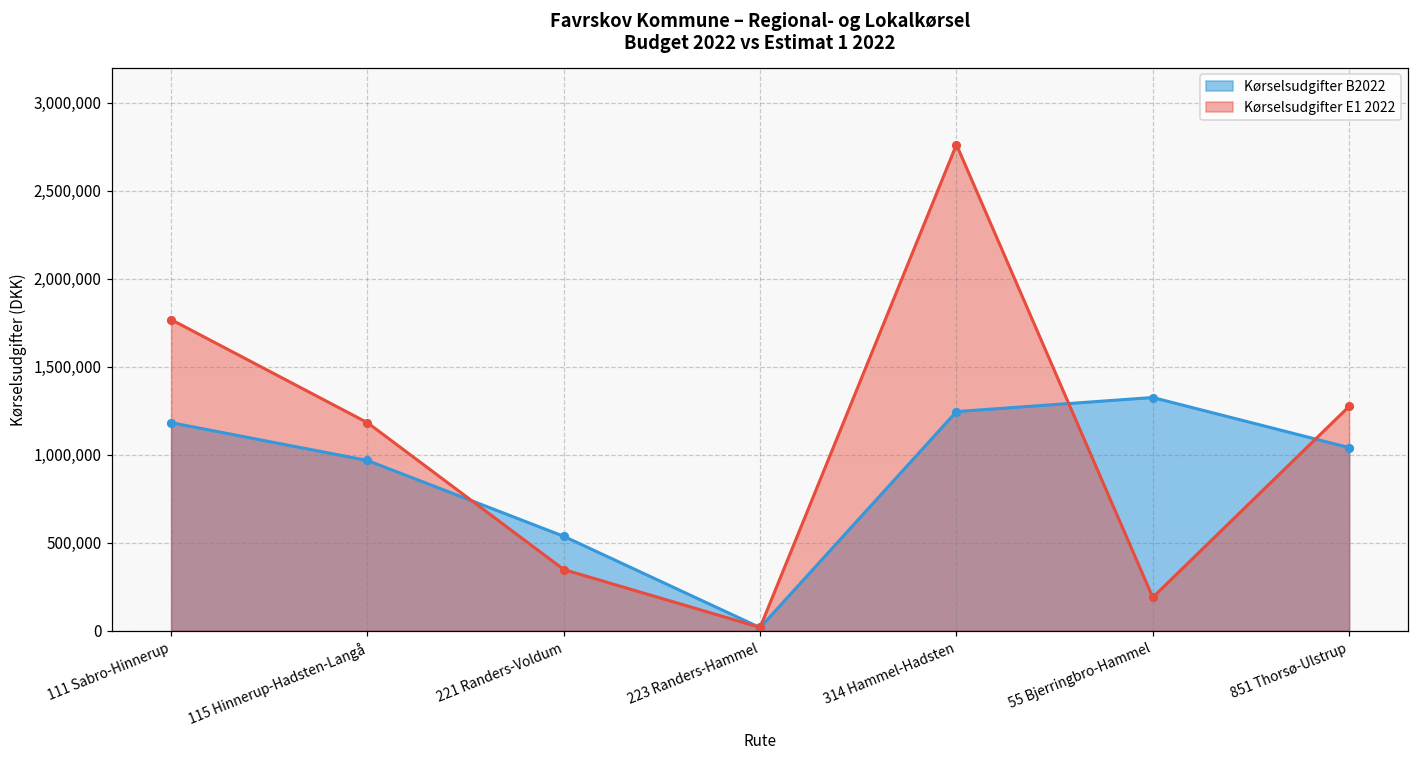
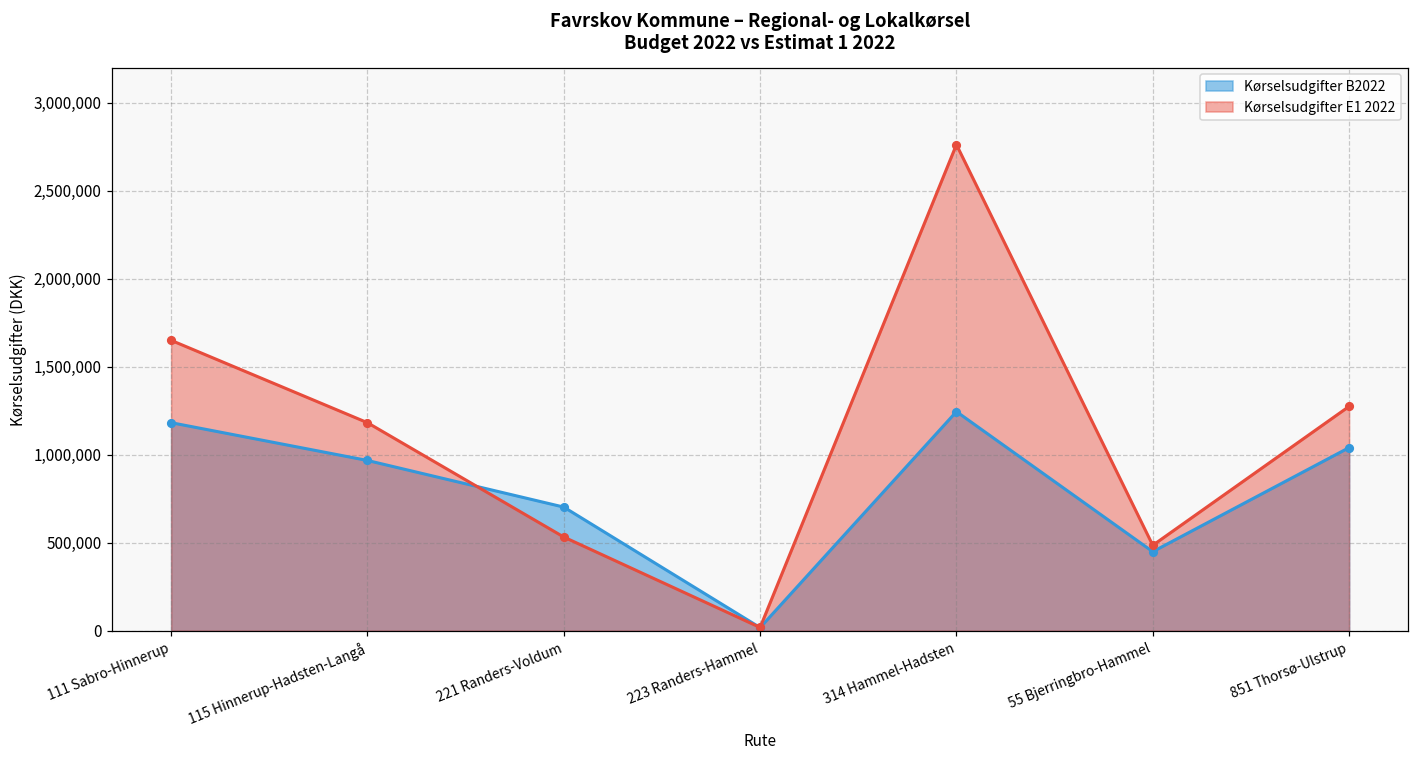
Kørselsudgifter E1 2022, 111 Sabro-Hinnerup: 1,770,000 -> 1,650,000
Kørselsudgifter B2022, 221 Randers-Voldum: 540,000 -> 700,000
Kørselsudgifter E1 2022, 221 Randers-Voldum: 350,000 -> 530,000
Kørselsudgifter B2022, 55 Bjerringbro-Hammel: 1,330,000 -> 450,000
Kørselsudgifter E1 2022, 55 Bjerringbro-Hammel: 190,000 -> 490,000
